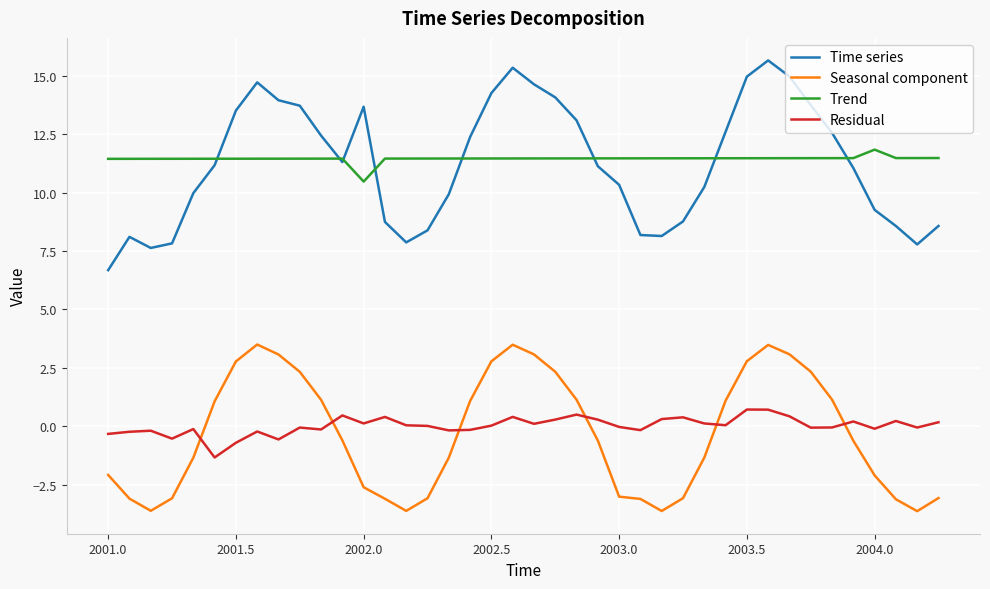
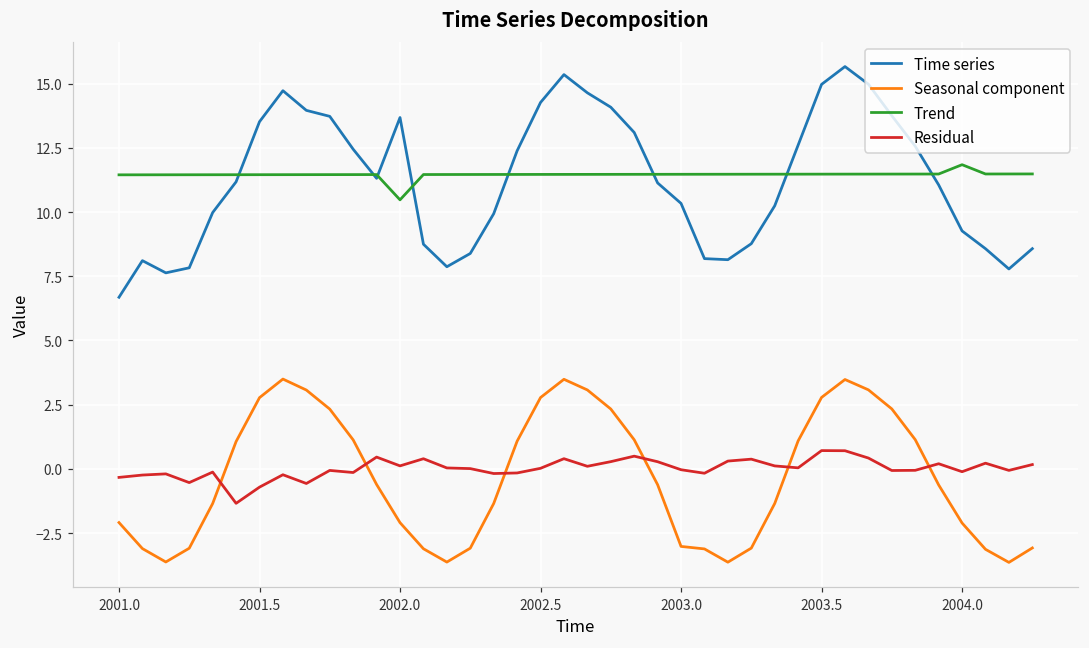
Seasonal component, 2002.0: -2.6 -> -2.1
